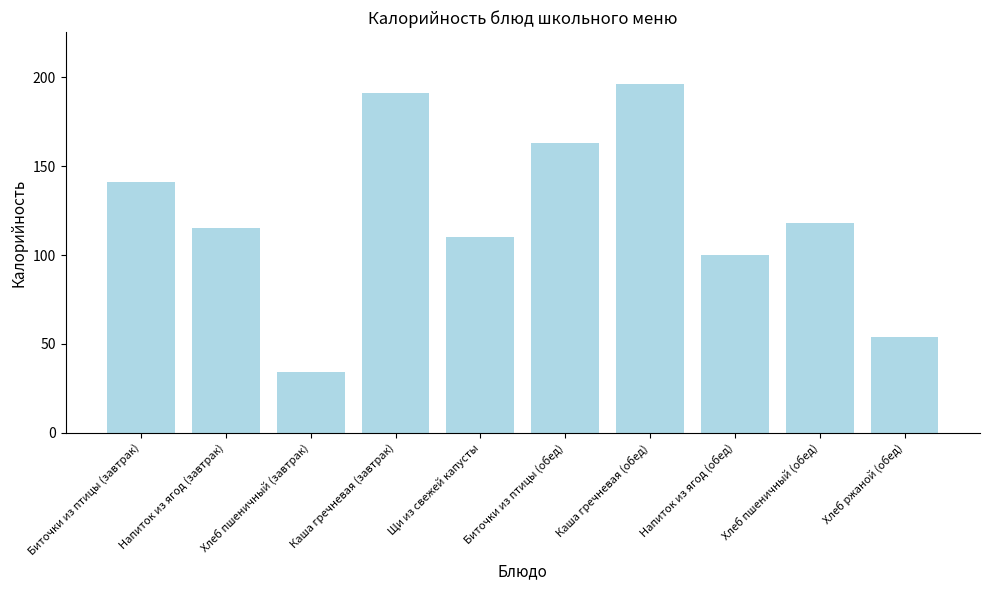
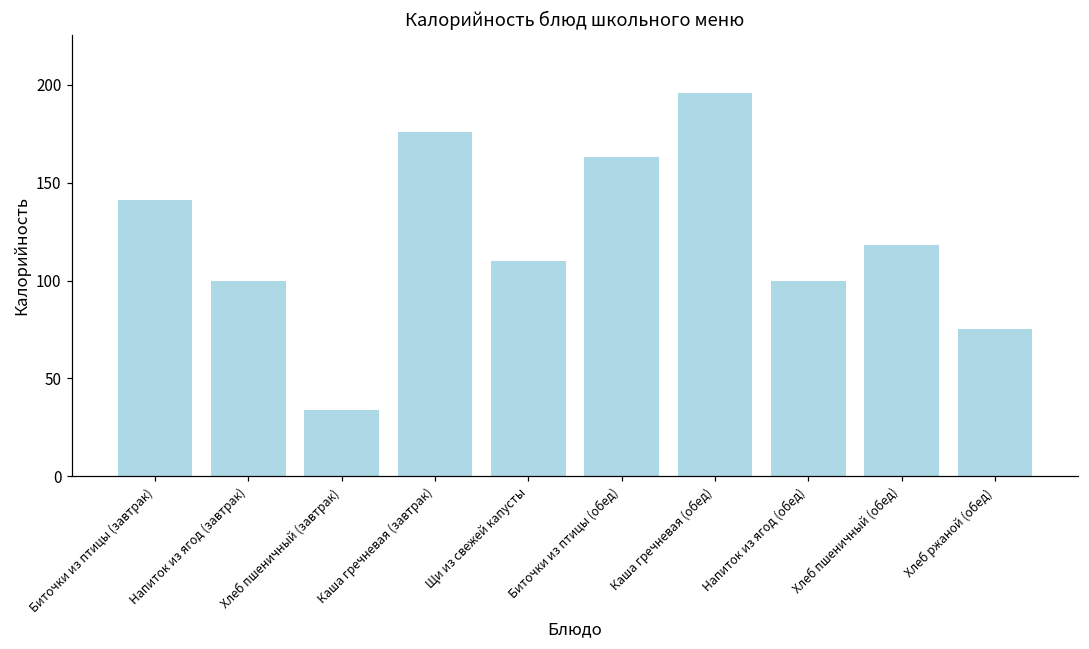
Напиток из ягод (завтрак): 115 -> 100
Каша гречневая (завтрак): 191 -> 176
Хлеб ржаной (обед): 54 -> 75
